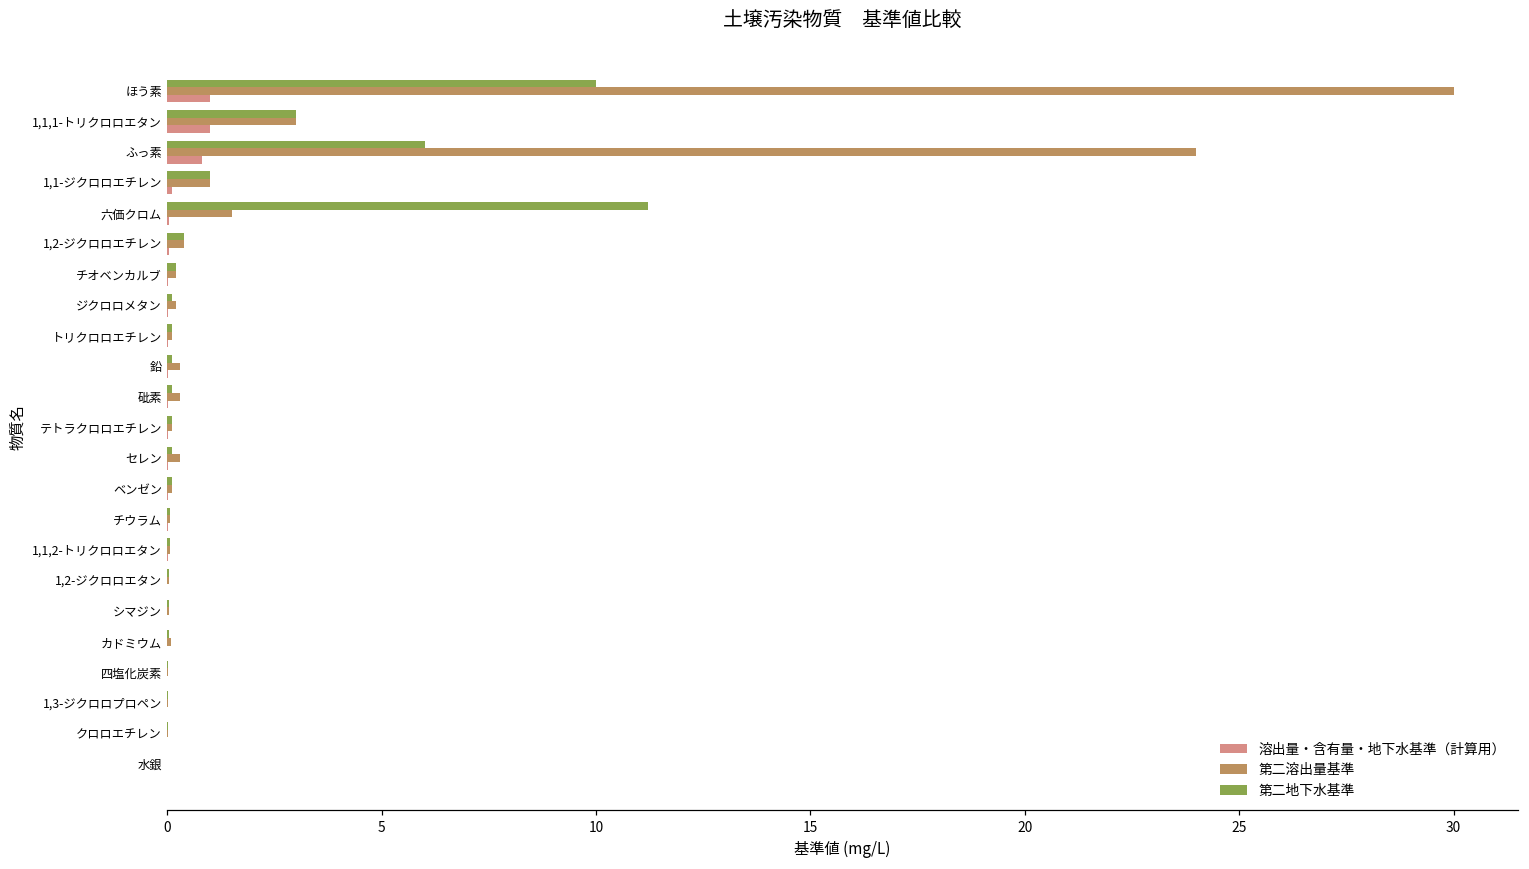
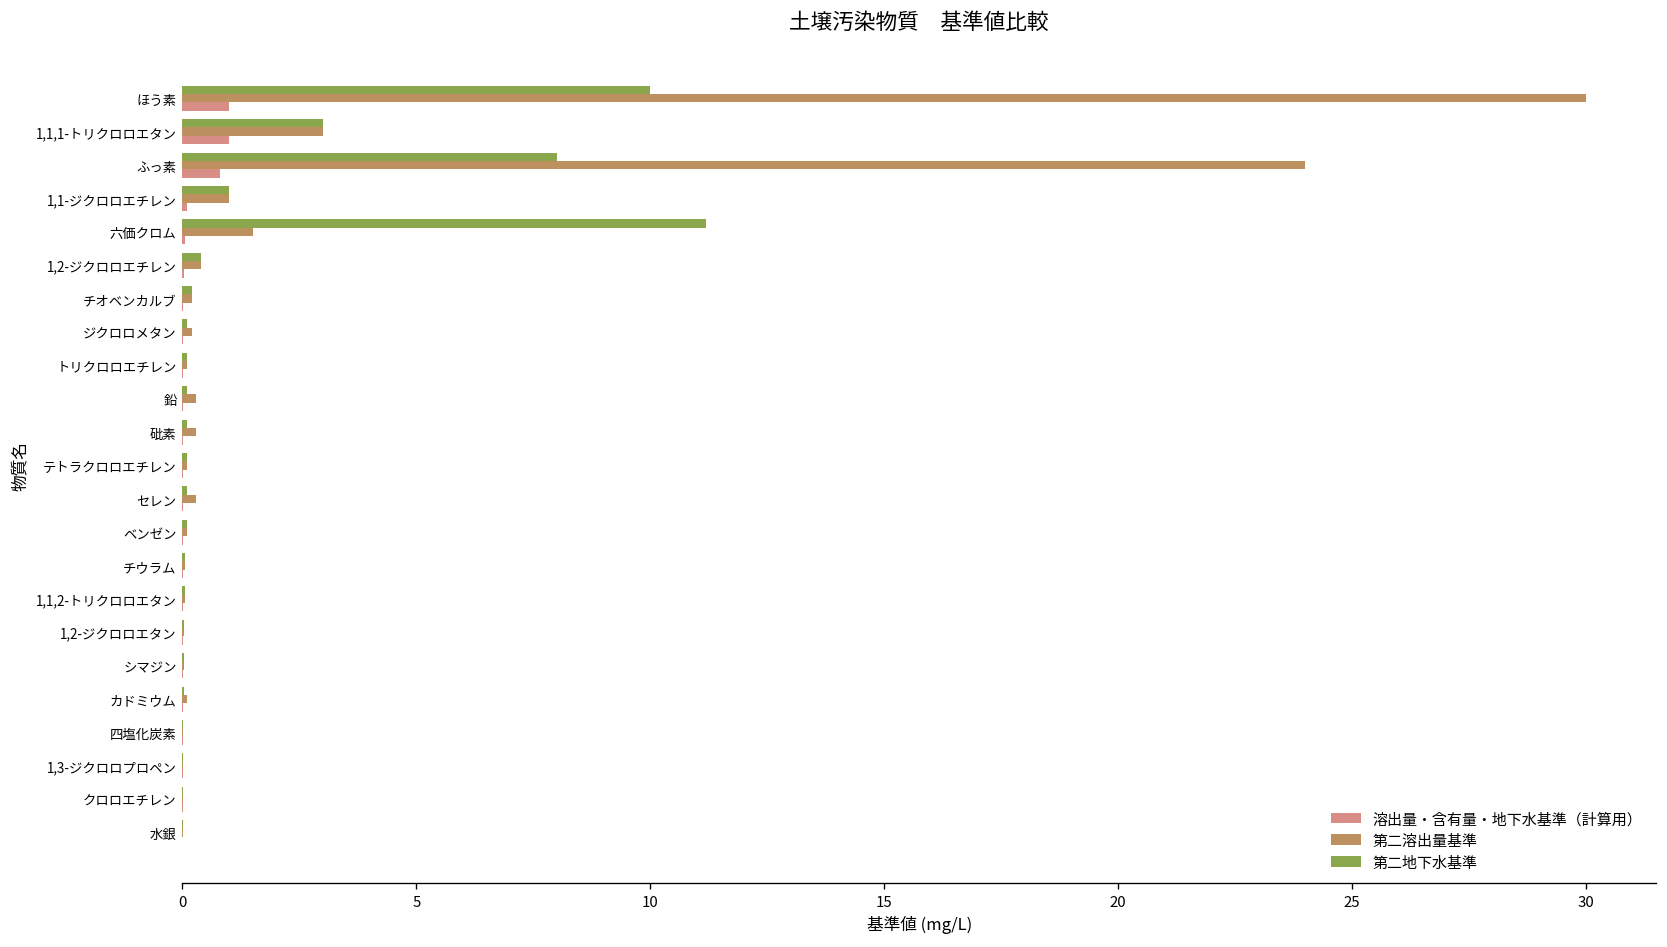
第二地下水基準, ふっ素: 6 -> 8
